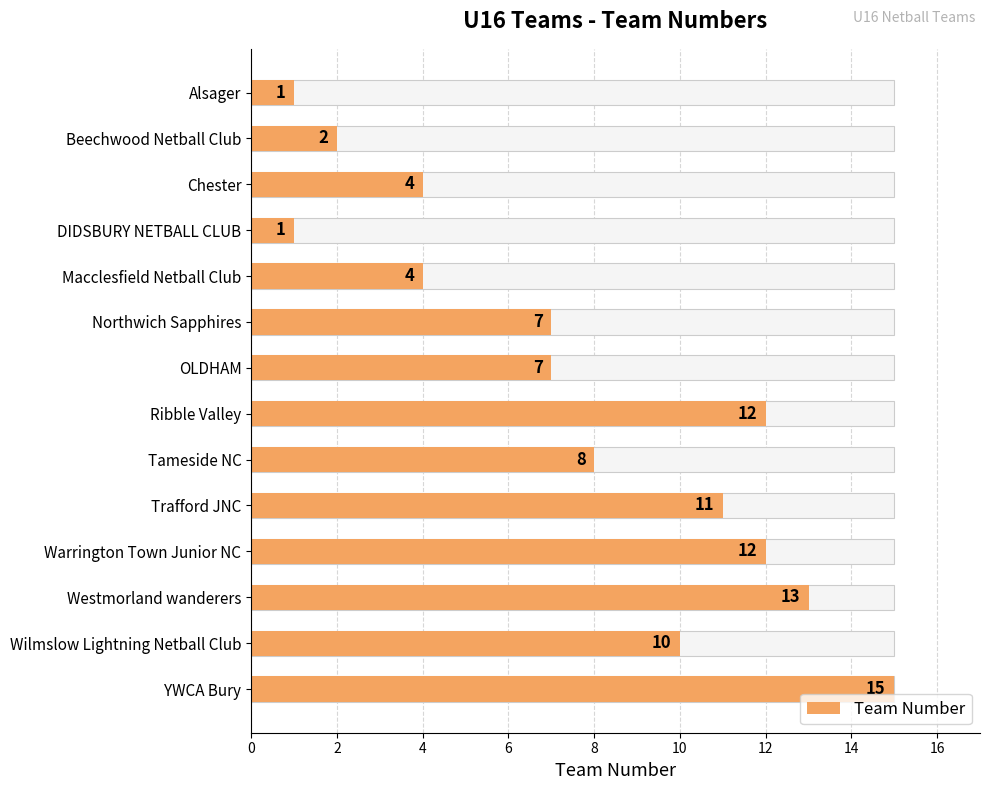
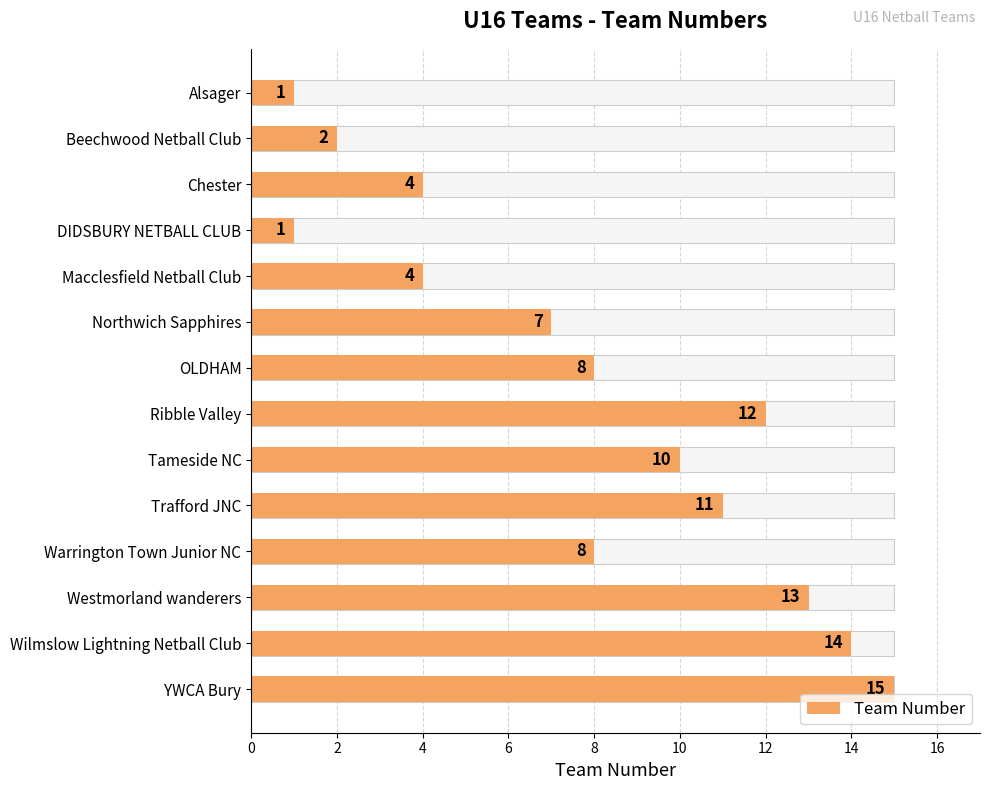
Team Number, OLDHAM: 7 -> 8
Team Number, Tameside NC: 8 -> 10
Team Number, Warrington Town Junior NC: 12 -> 8
Team Number, Wilmslow Lightning Netball Club: 10 -> 14
